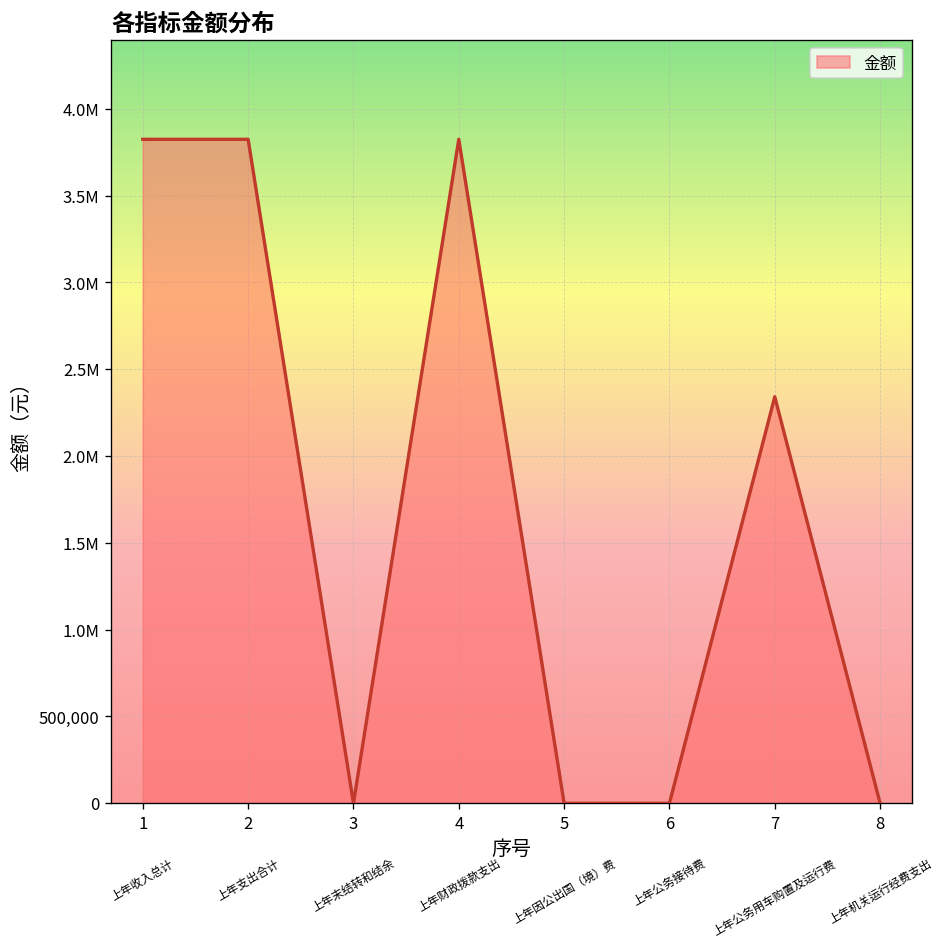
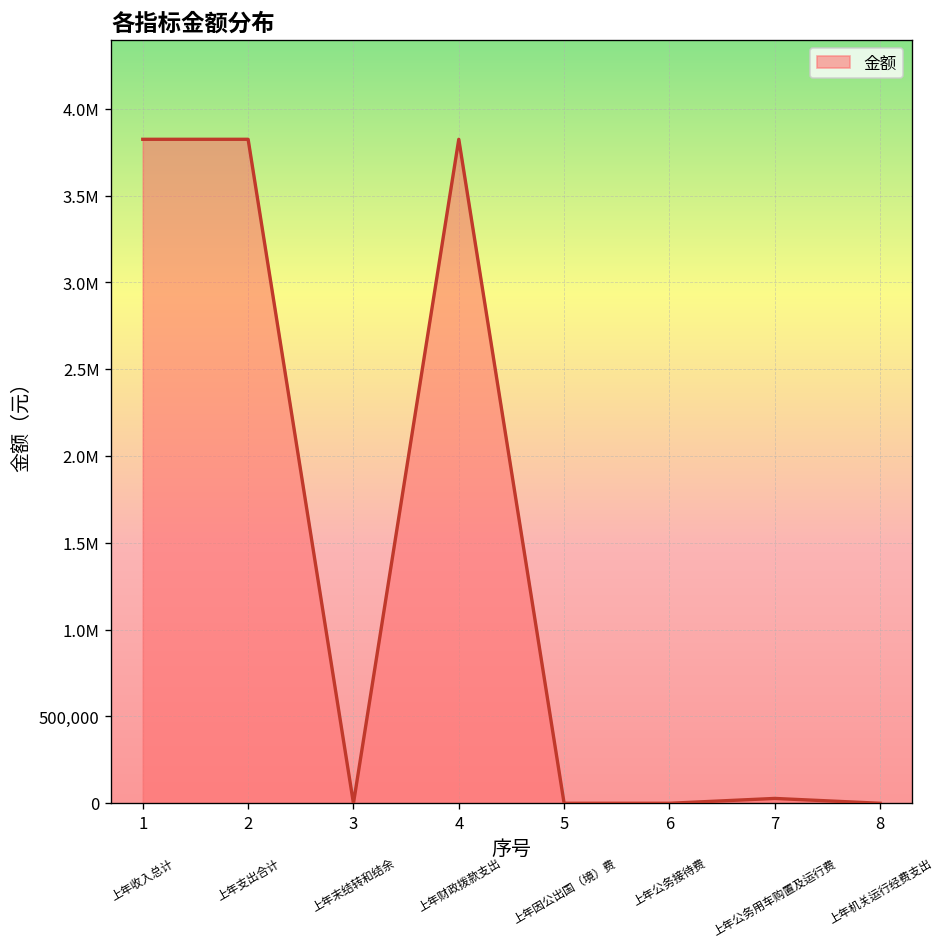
7: 2,340,000 -> 30,000
